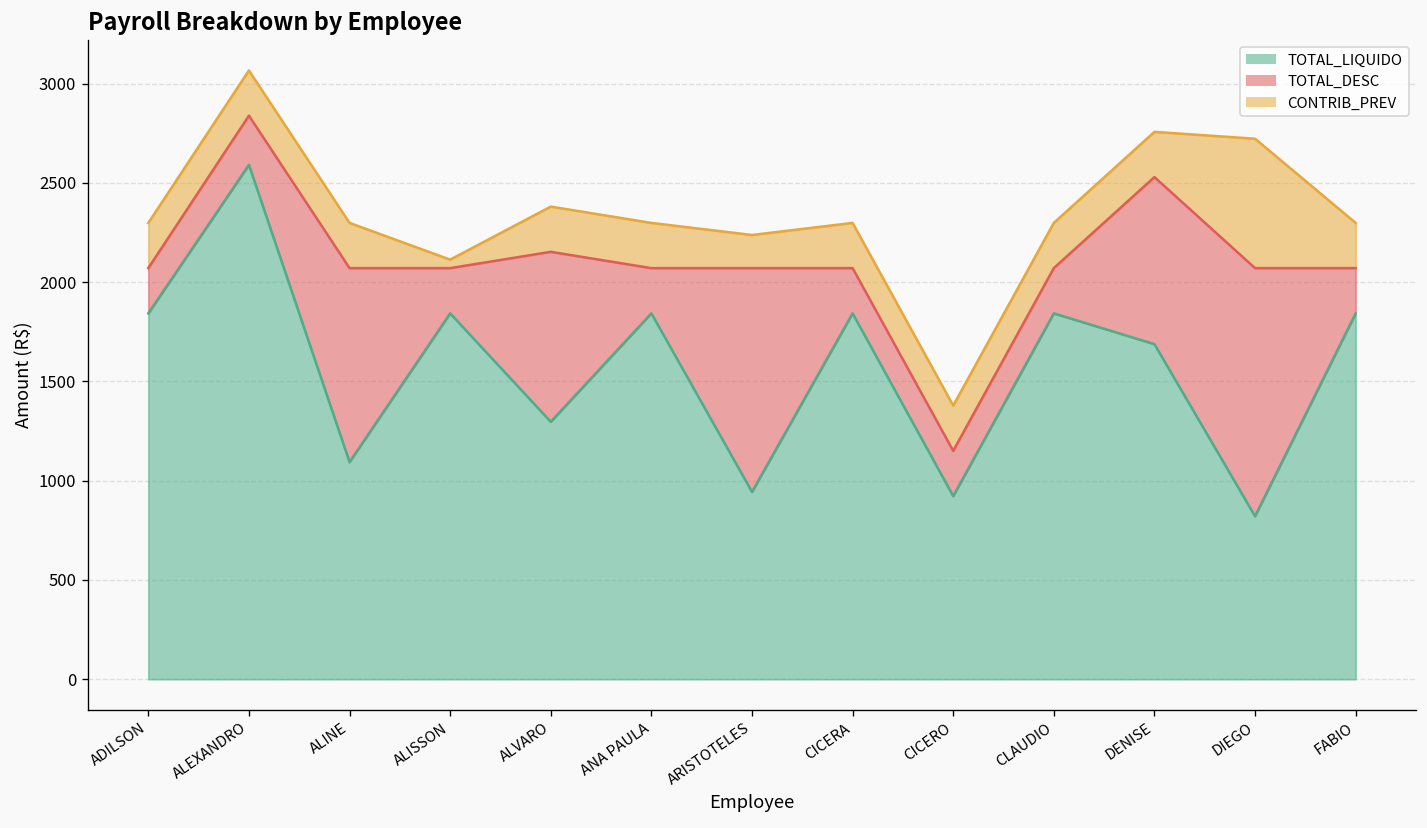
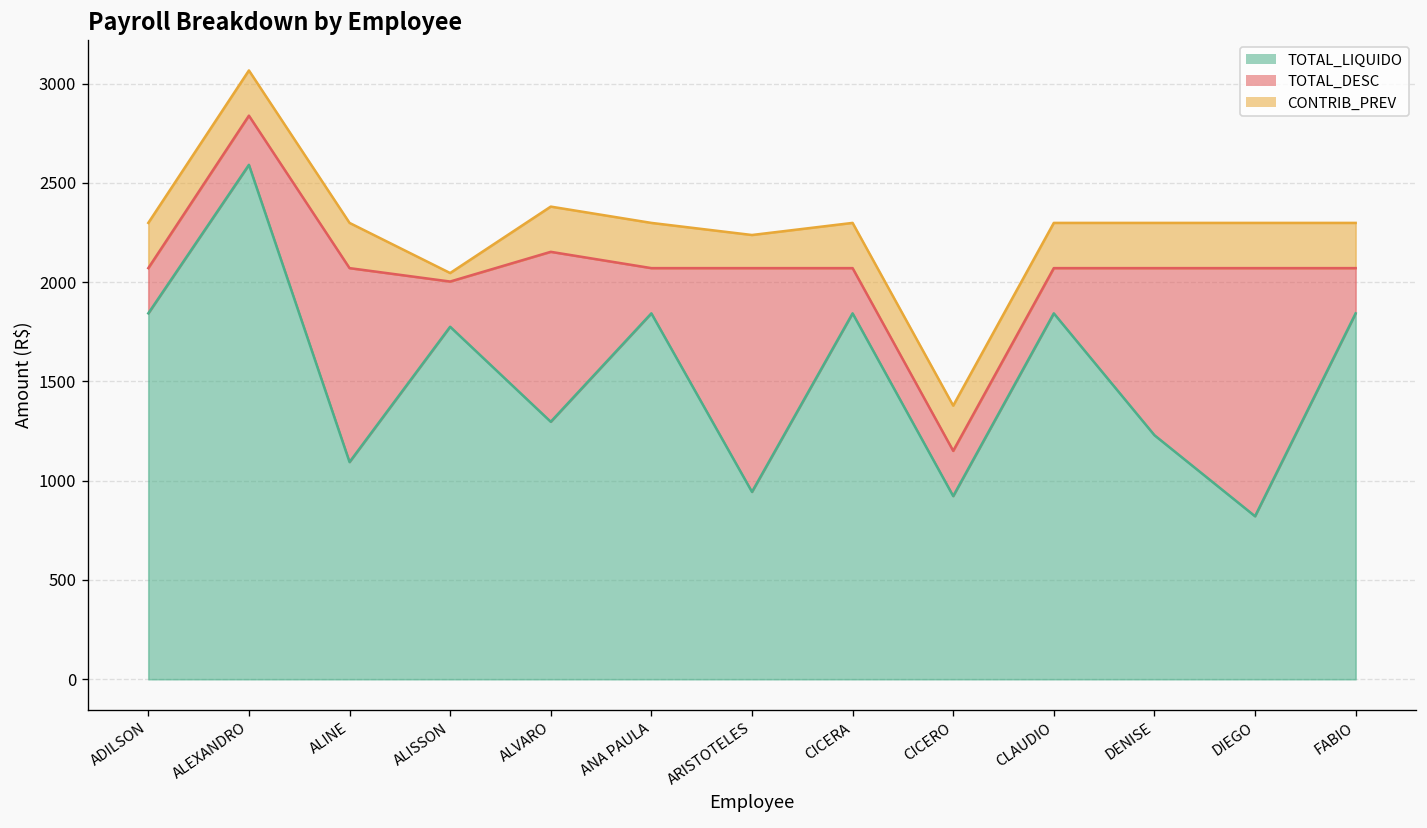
TOTAL_LIQUIDO, ALISSON: 1840 -> 1780
TOTAL_LIQUIDO, DENISE: 1690 -> 1230
CONTRIB_PREV, DIEGO: 650 -> 230
